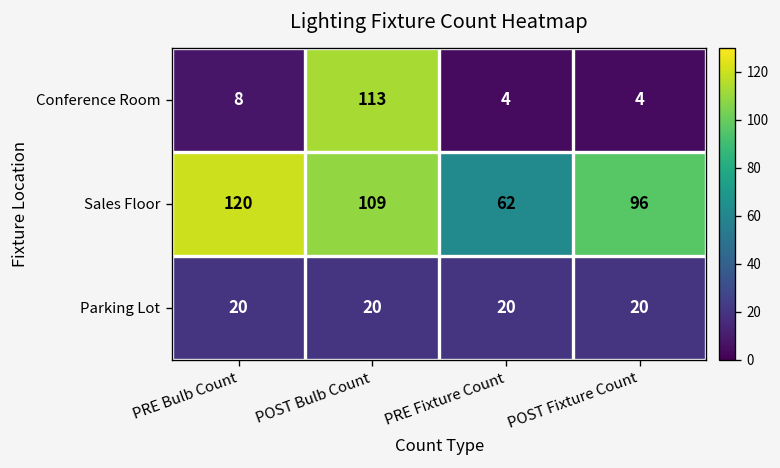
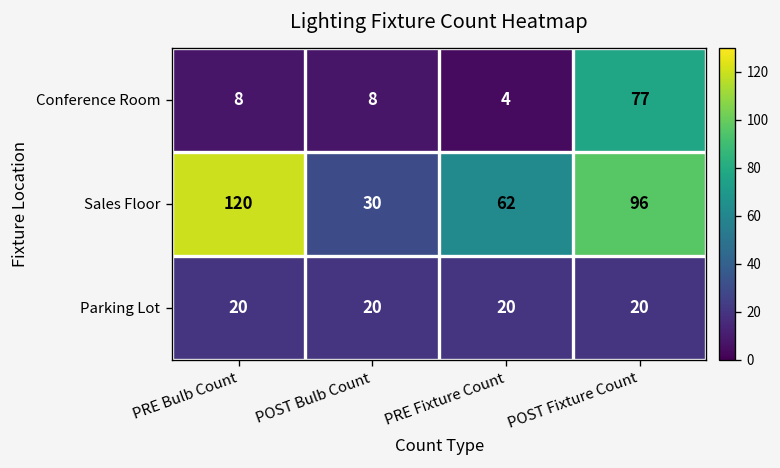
Conference Room, POST Bulb Count: 113 -> 8
Conference Room, POST Fixture Count: 4 -> 77
Sales Floor, POST Bulb Count: 109 -> 30
